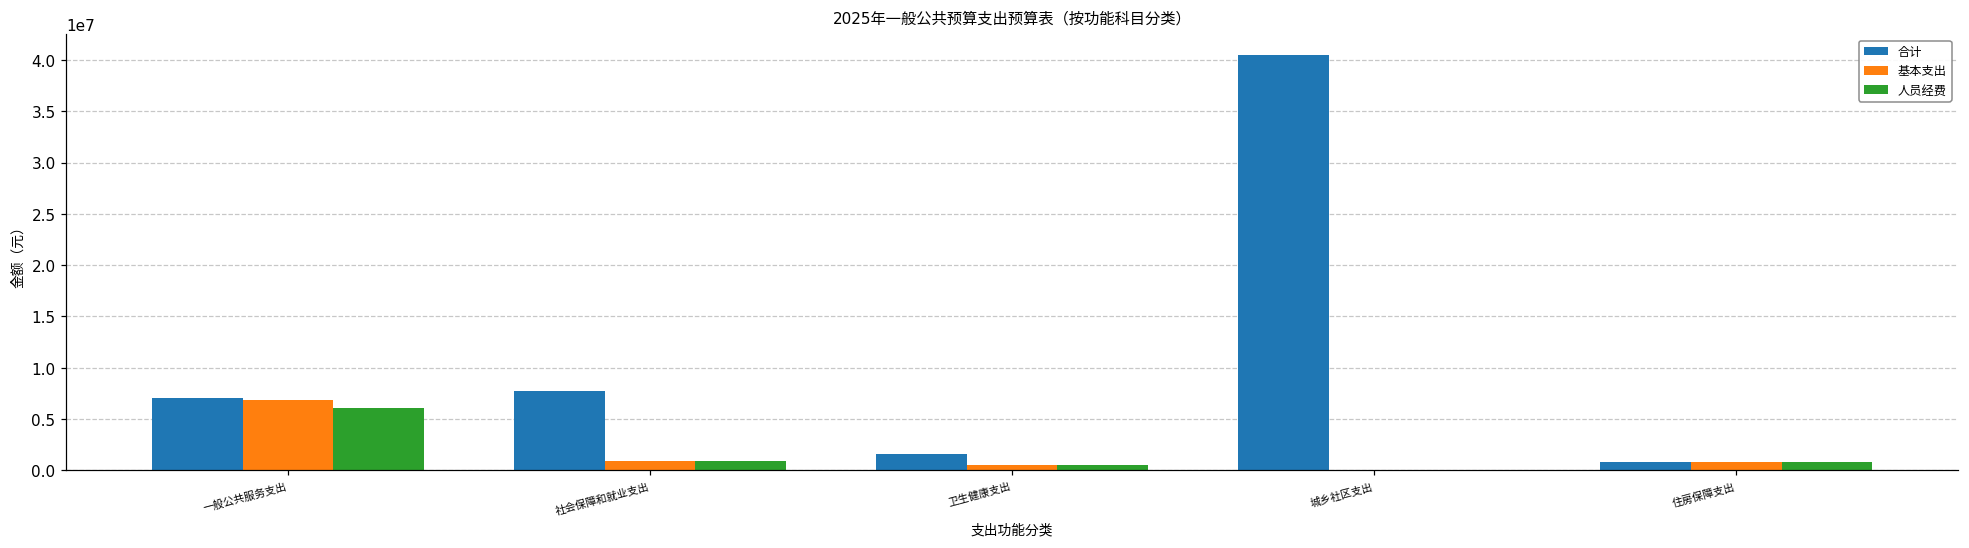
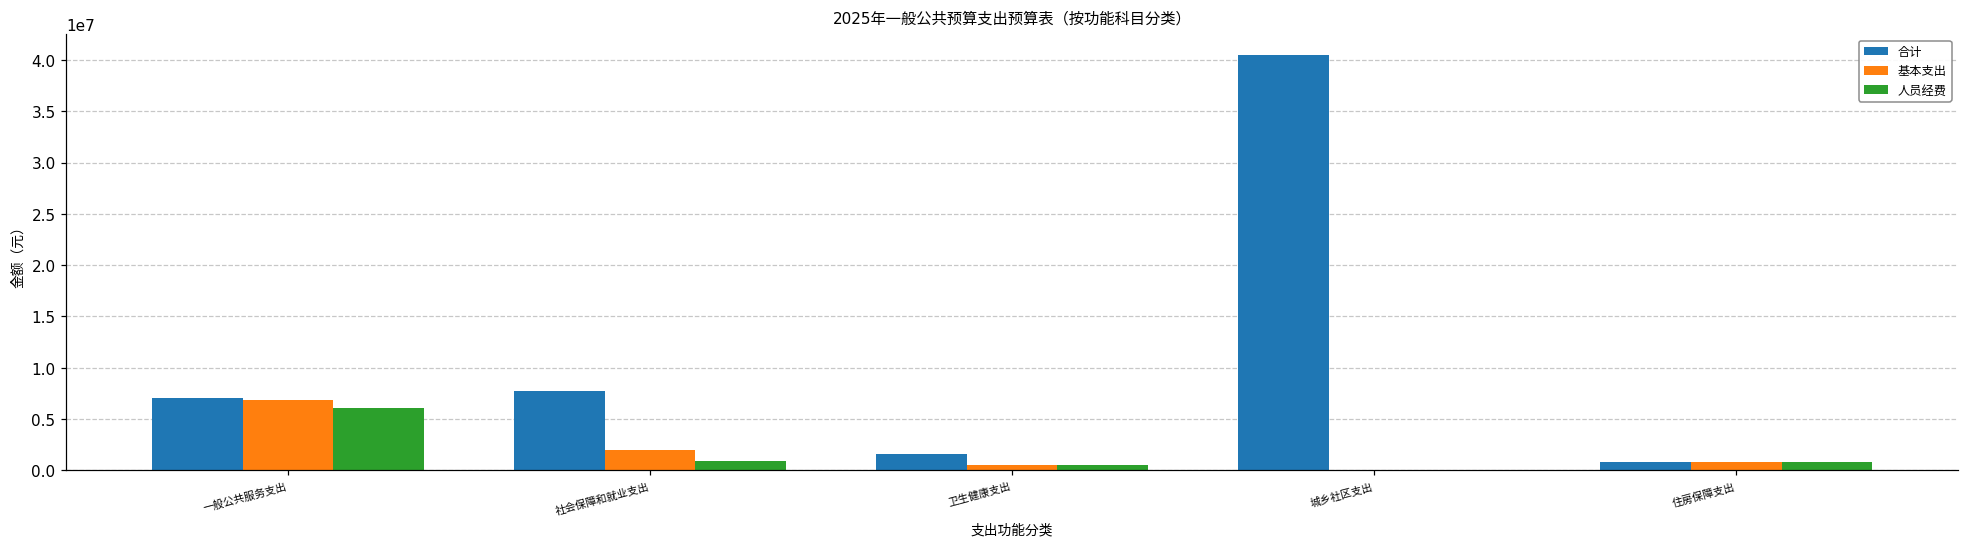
基本支出, 社会保障和就业支出: 1000000 -> 2000000
